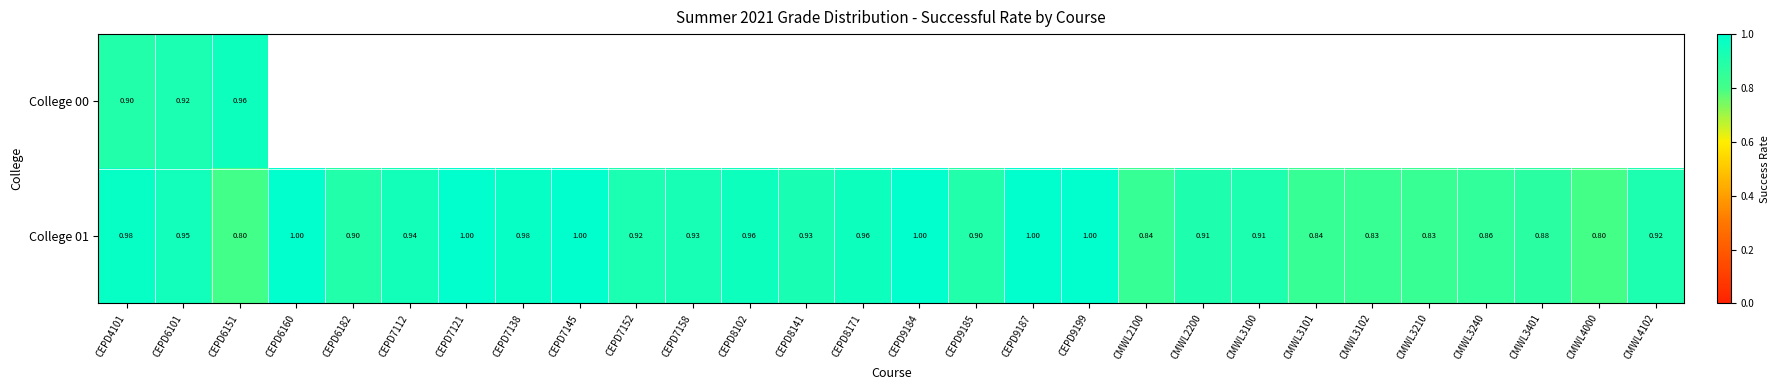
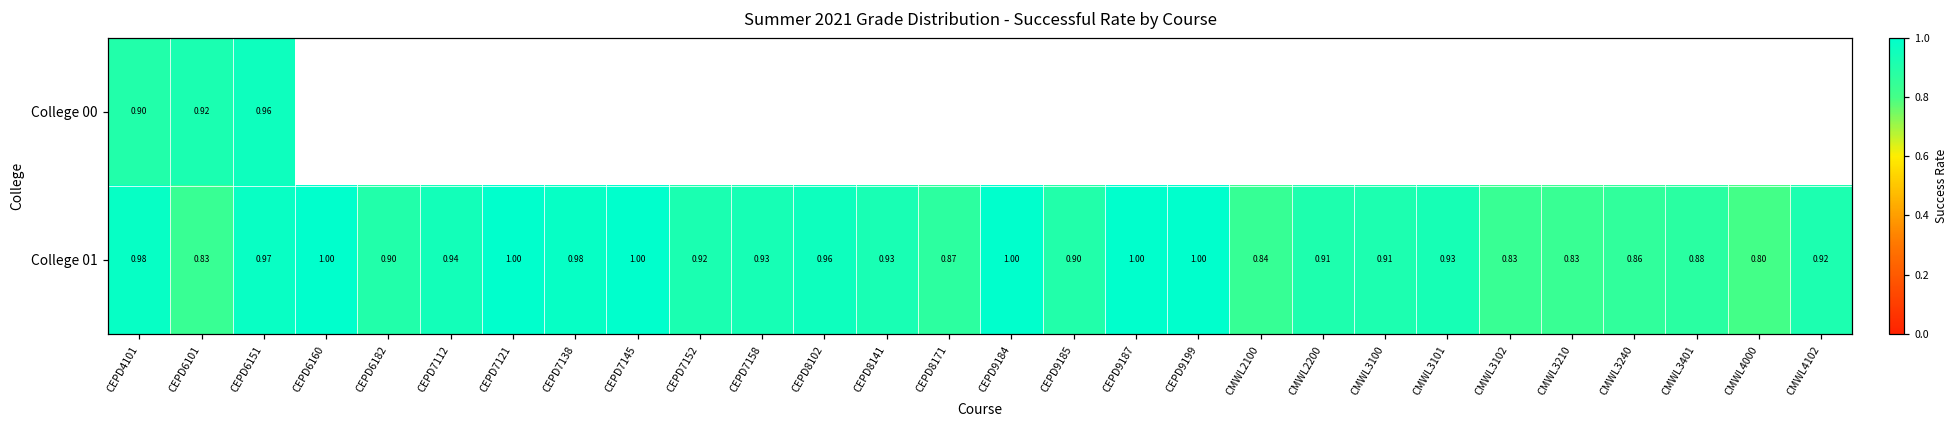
College 01, CEPD6101: 0.95 -> 0.83
College 01, CEPD6151: 0.80 -> 0.97
College 01, CEPD8171: 0.96 -> 0.87
College 01, CMWL3101: 0.84 -> 0.93
